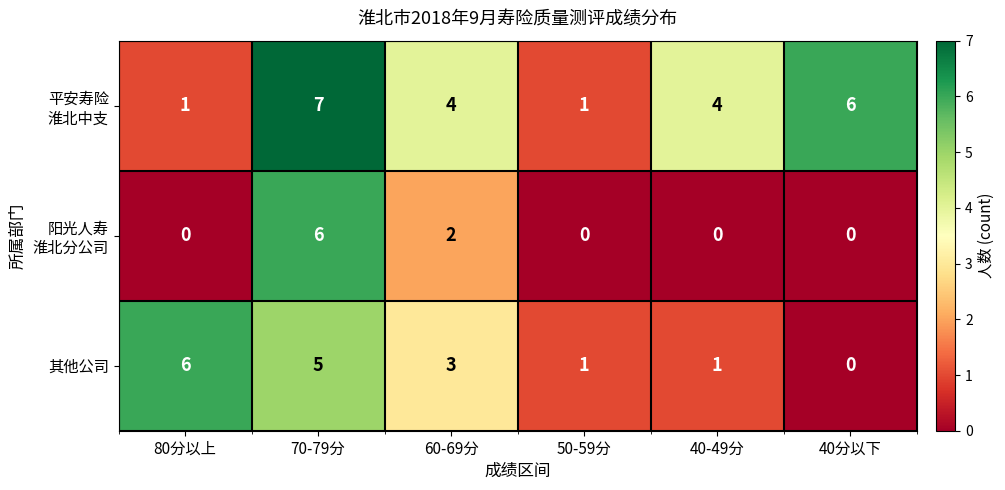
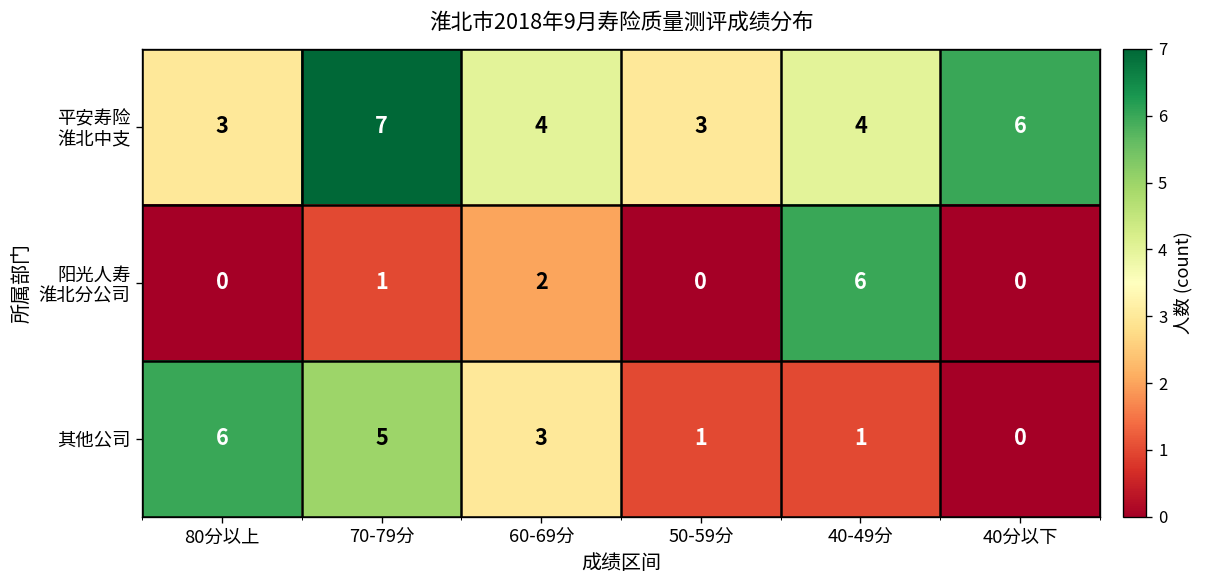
平安寿险 淮北中支, 80分以上: 1 -> 3
平安寿险 淮北中支, 50-59分: 1 -> 3
阳光人寿 淮北分公司, 70-79分: 6 -> 1
阳光人寿 淮北分公司, 40-49分: 0 -> 6
